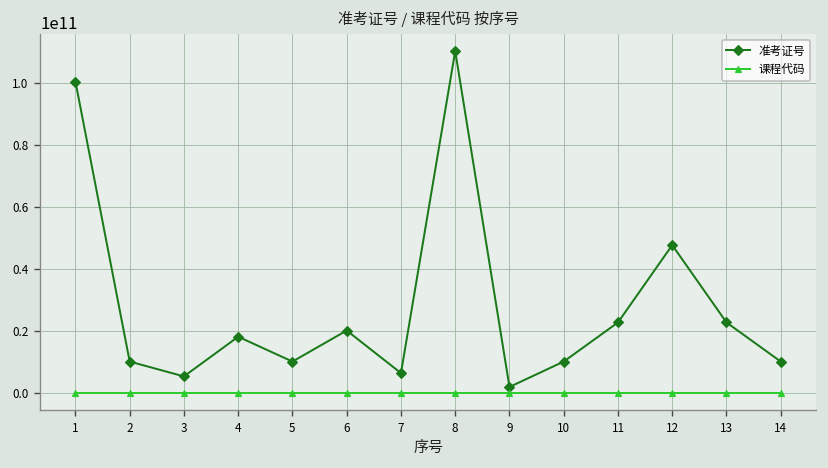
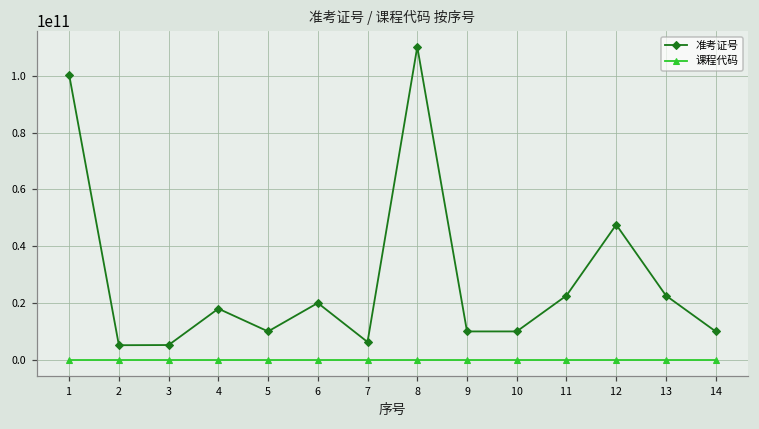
准考证号, 2: 10000000000 -> 5000000000
准考证号, 9: 2000000000 -> 10000000000
